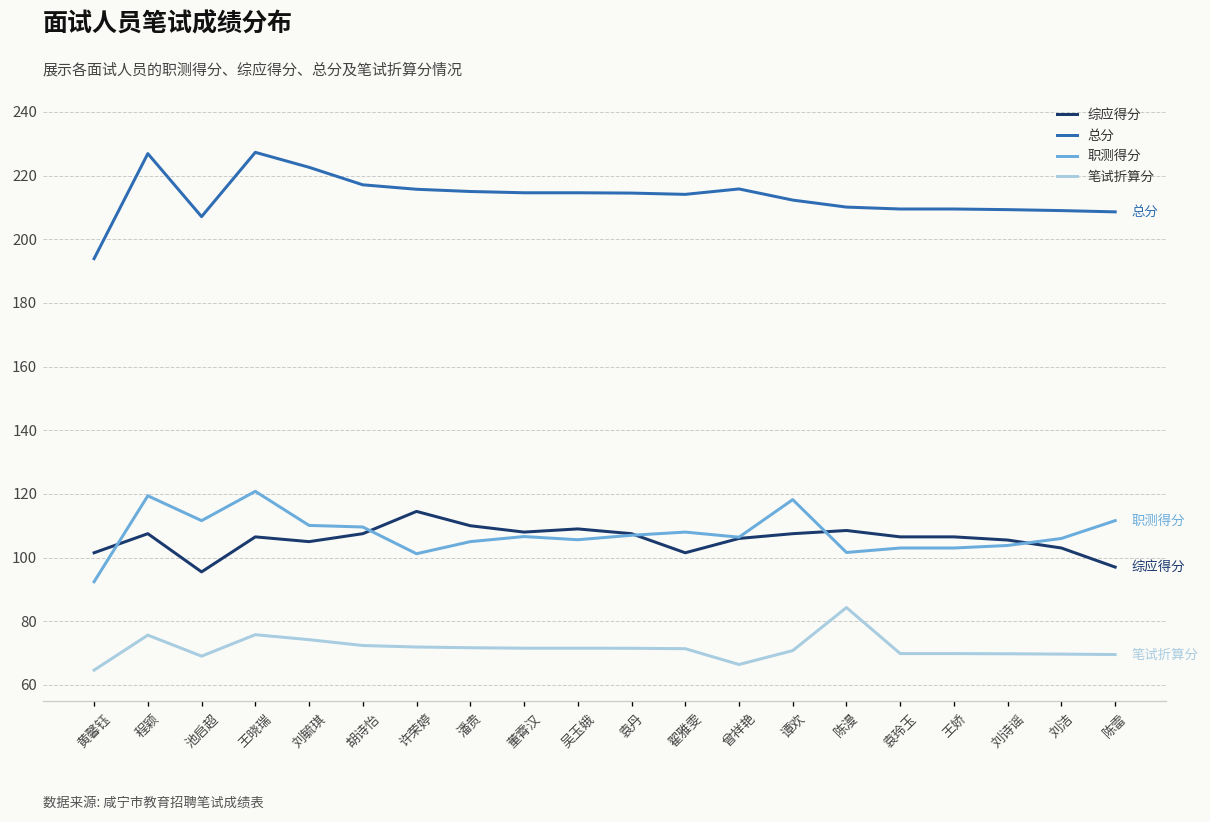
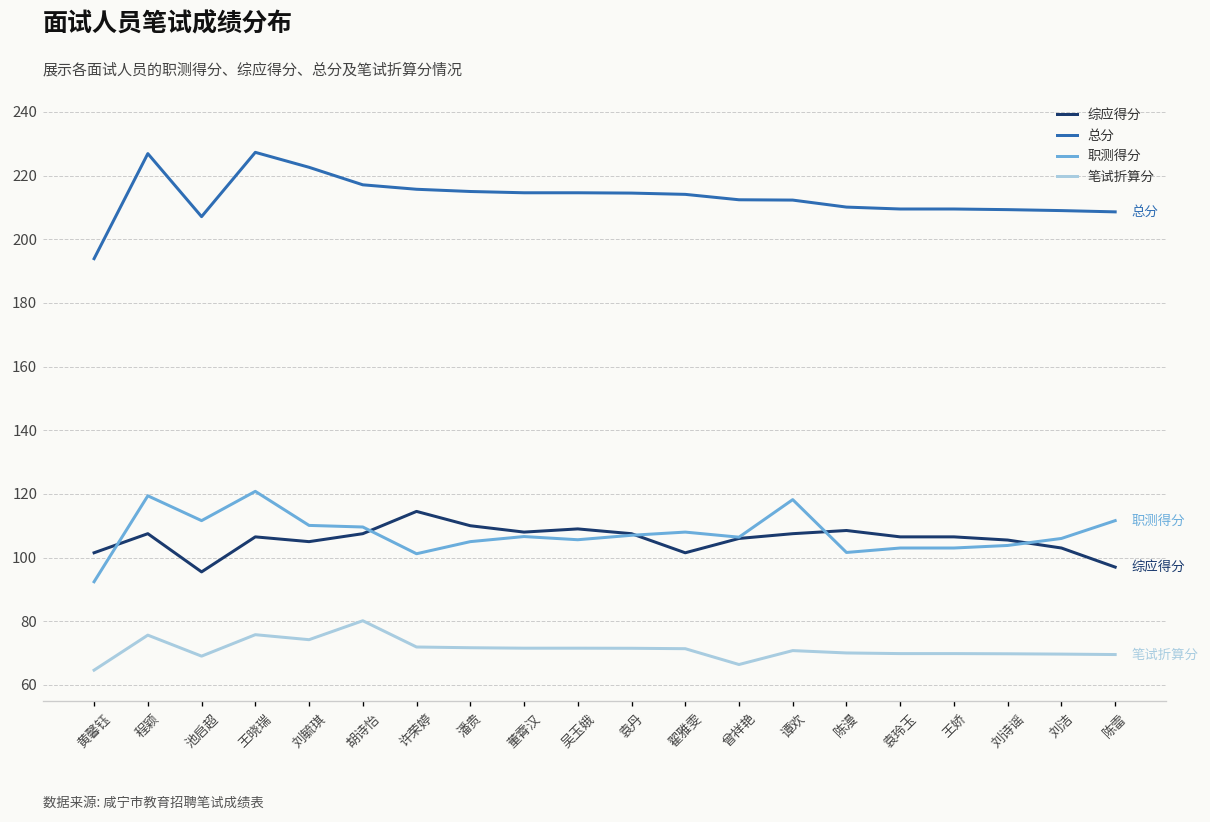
笔试折算分, 胡诗怡: 72 -> 80
总分, 曾祥艳: 216 -> 212
笔试折算分, 陈漫: 84 -> 70
